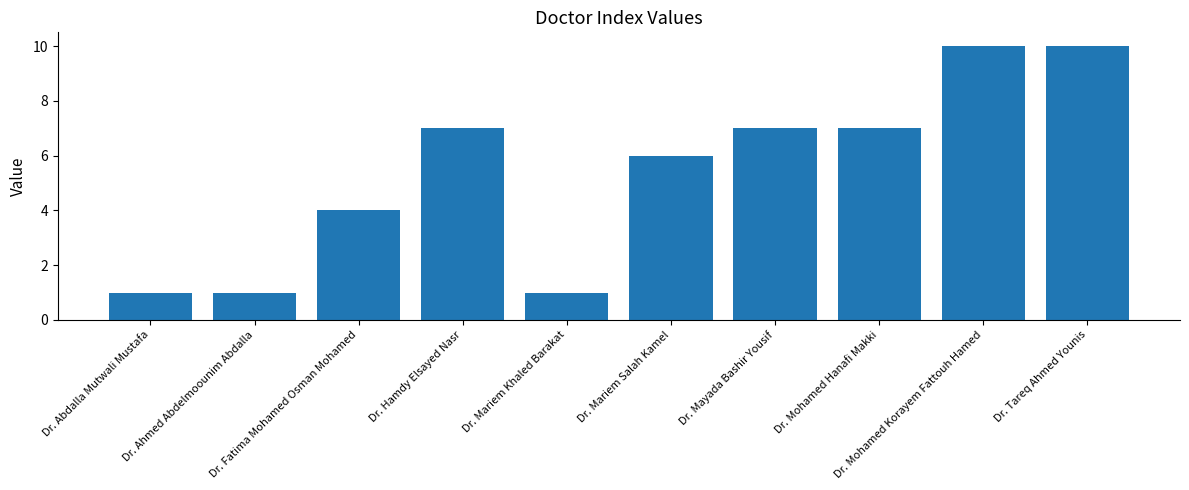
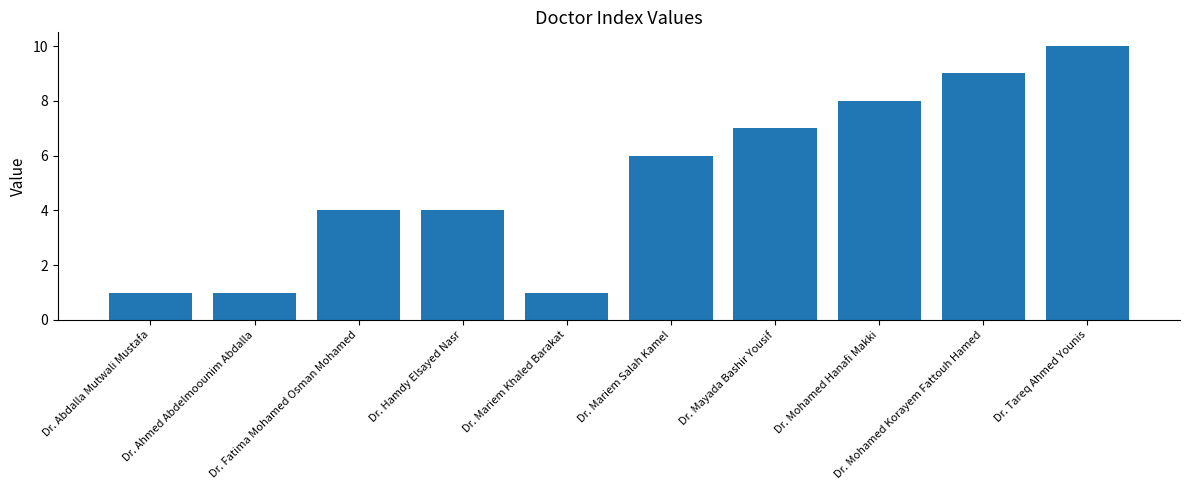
Dr. Hamdy Elsayed Nasr: 7 -> 4
Dr. Mohamed Hanafi Makki: 7 -> 8
Dr. Mohamed Korayem Fattouh Hamed: 10 -> 9
